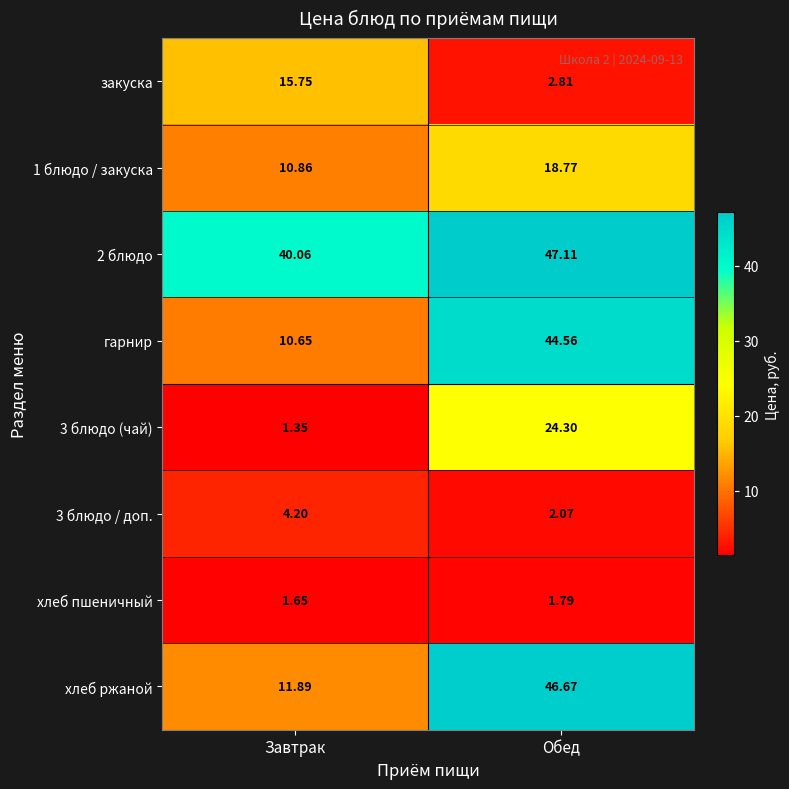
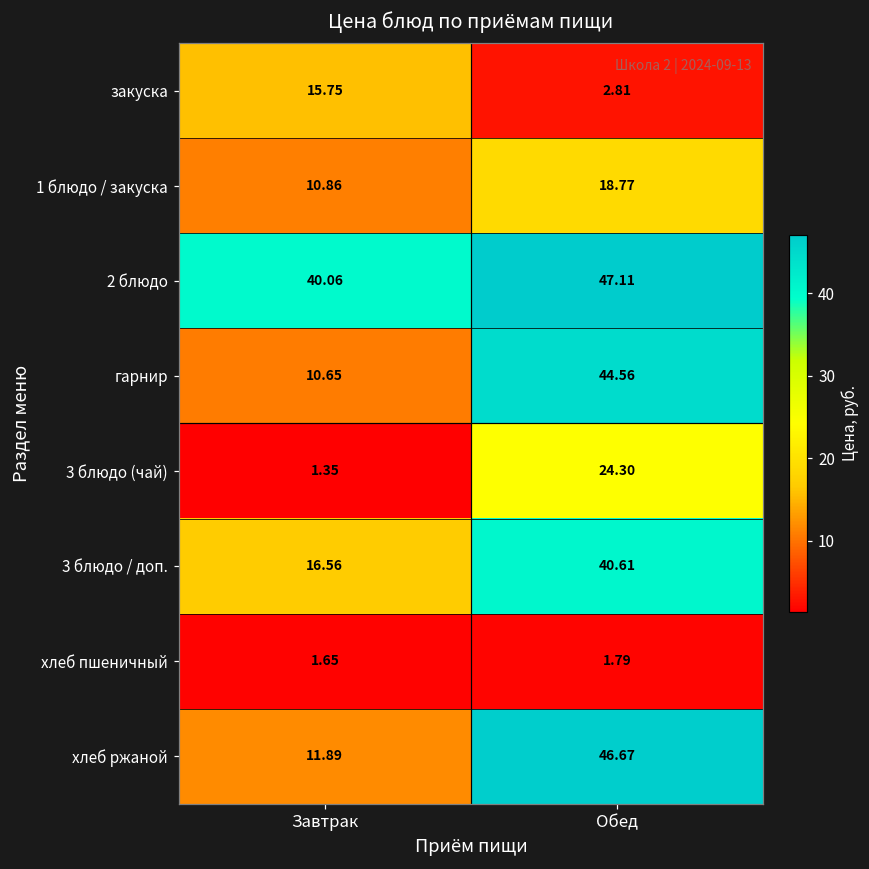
3 блюдо / доп., Завтрак: 4.20 -> 16.56
3 блюдо / доп., Обед: 2.07 -> 40.61
